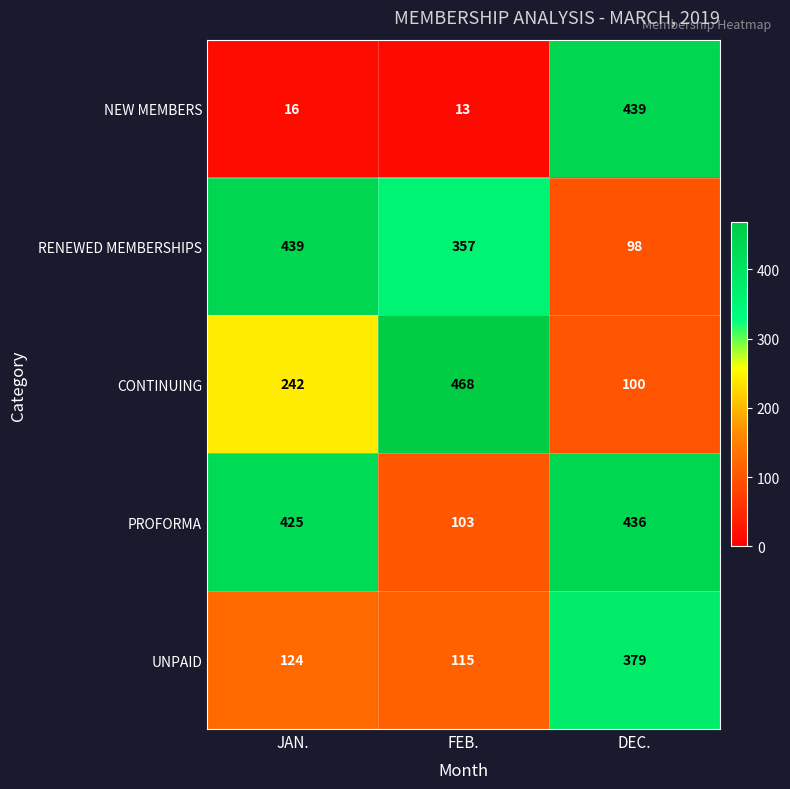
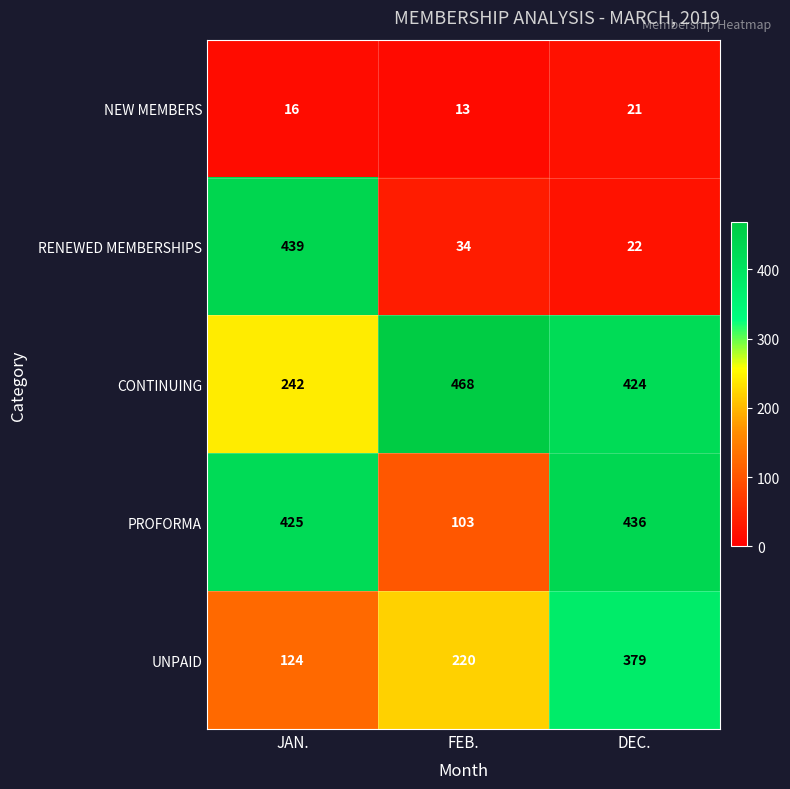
NEW MEMBERS, DEC.: 439 -> 21
RENEWED MEMBERSHIPS, FEB.: 357 -> 34
RENEWED MEMBERSHIPS, DEC.: 98 -> 22
CONTINUING, DEC.: 100 -> 424
UNPAID, FEB.: 115 -> 220
